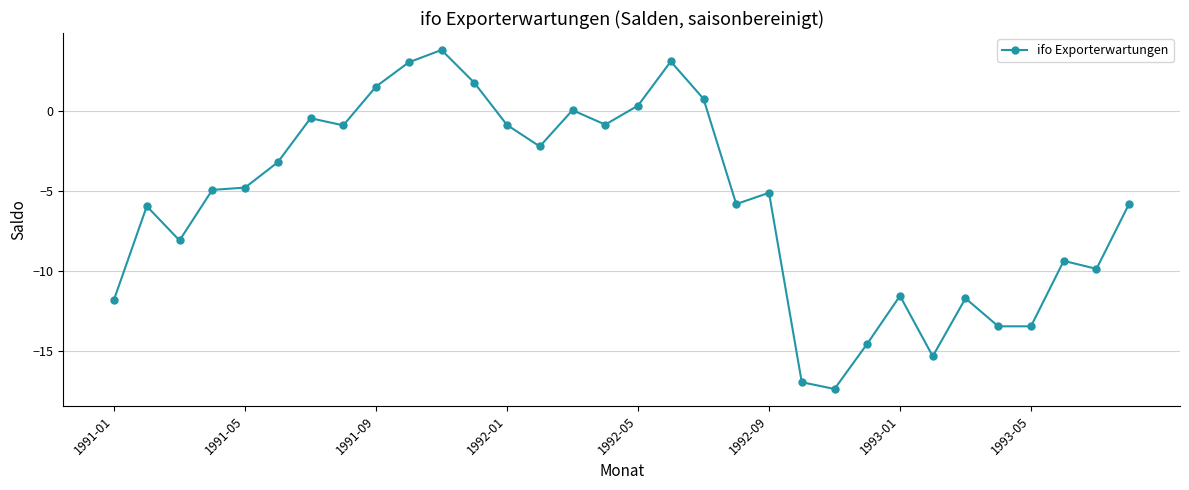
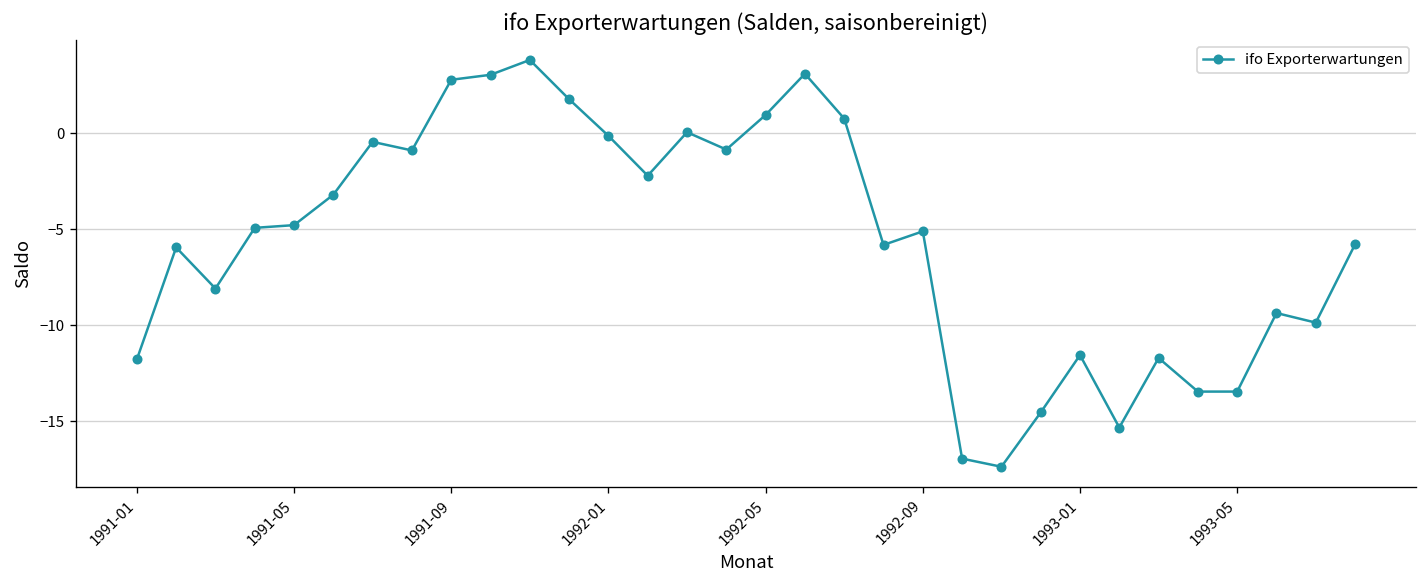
1991-09: 1.5 -> 2.8
1992-01: -0.9 -> -0.1
1992-05: 0.3 -> 1.0
